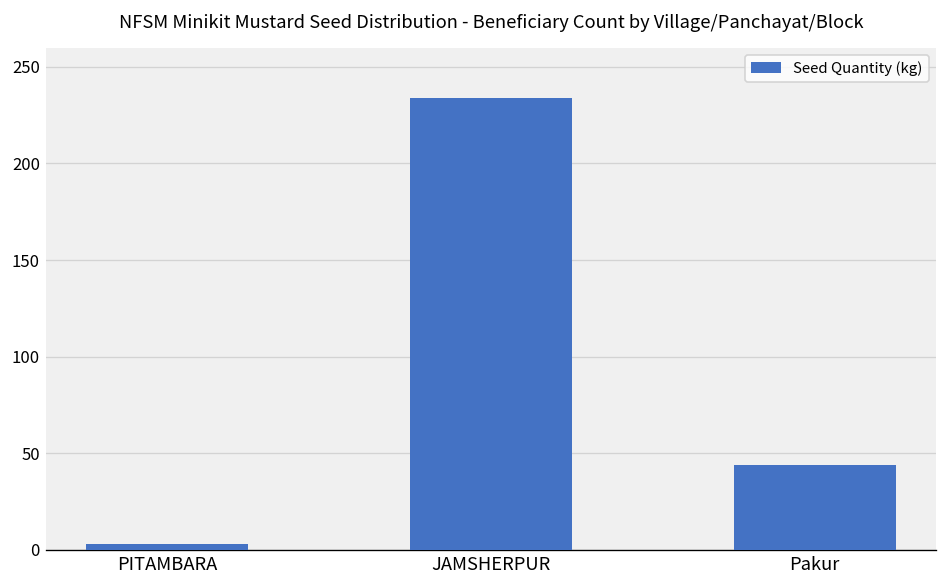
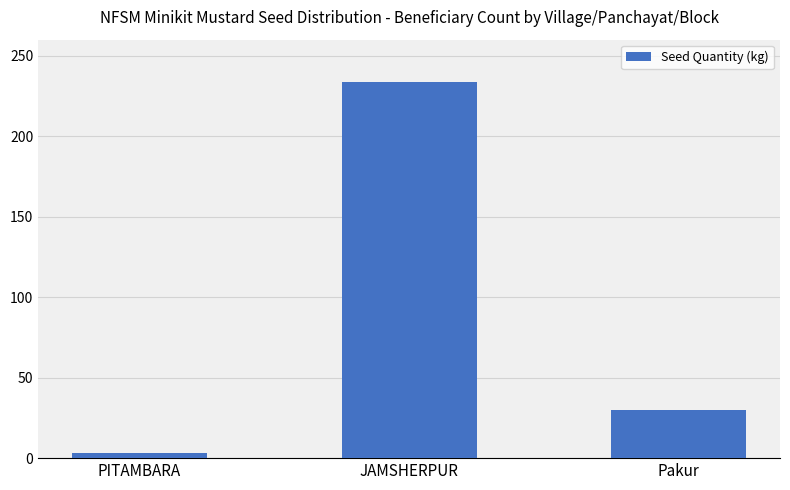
Pakur: 44 -> 30
